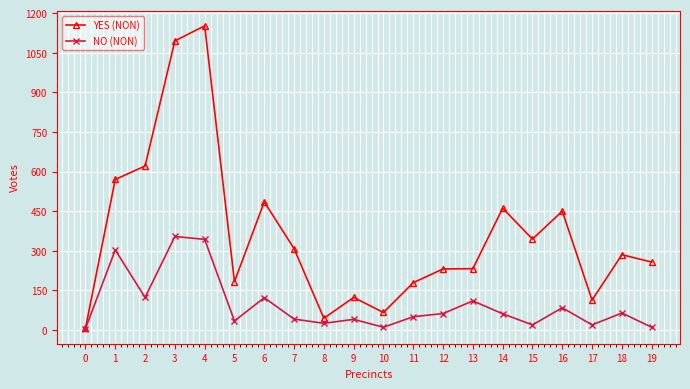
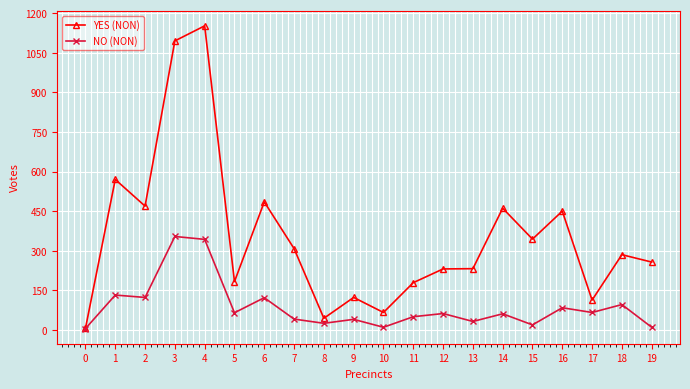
NO (NON), 1: 300 -> 130
YES (NON), 2: 620 -> 470
NO (NON), 5: 30 -> 70
NO (NON), 13: 110 -> 30
NO (NON), 17: 20 -> 70
NO (NON), 18: 60 -> 100
